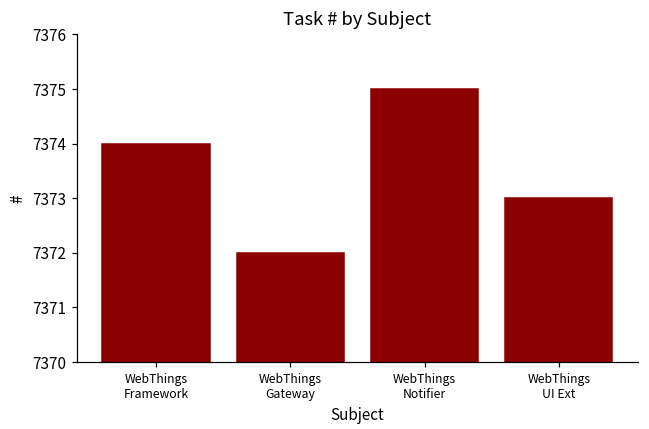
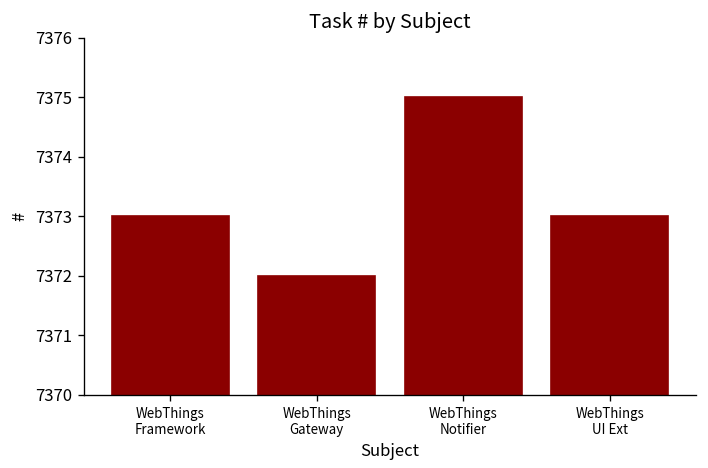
WebThings Framework: 7374 -> 7373
